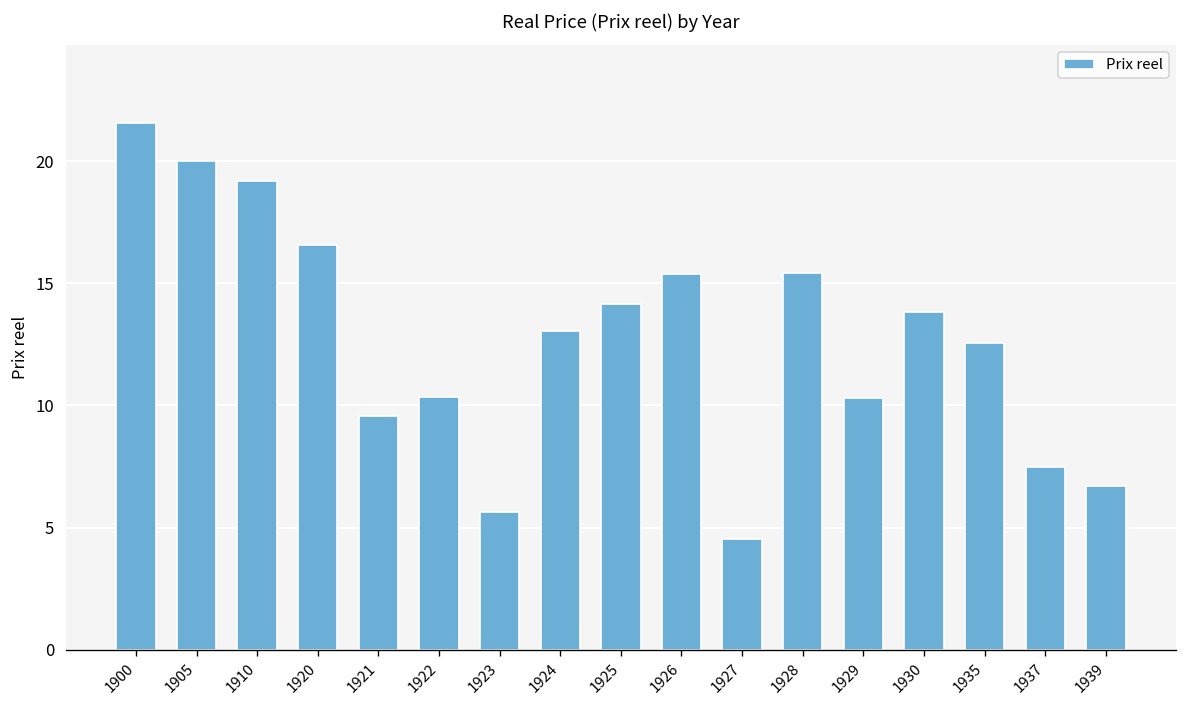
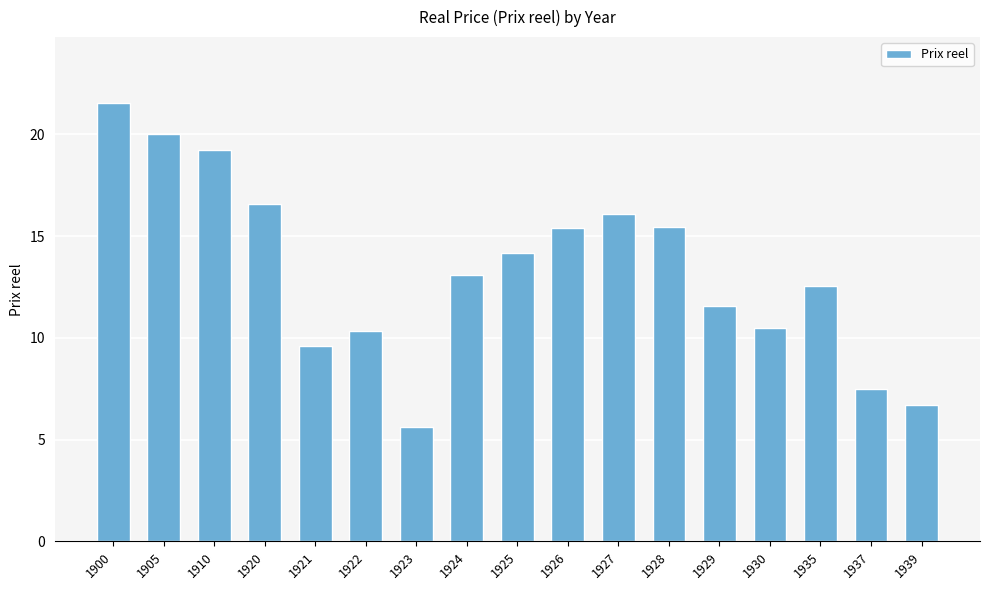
1927: 4.5 -> 16.1
1929: 10.3 -> 11.6
1930: 13.8 -> 10.5
